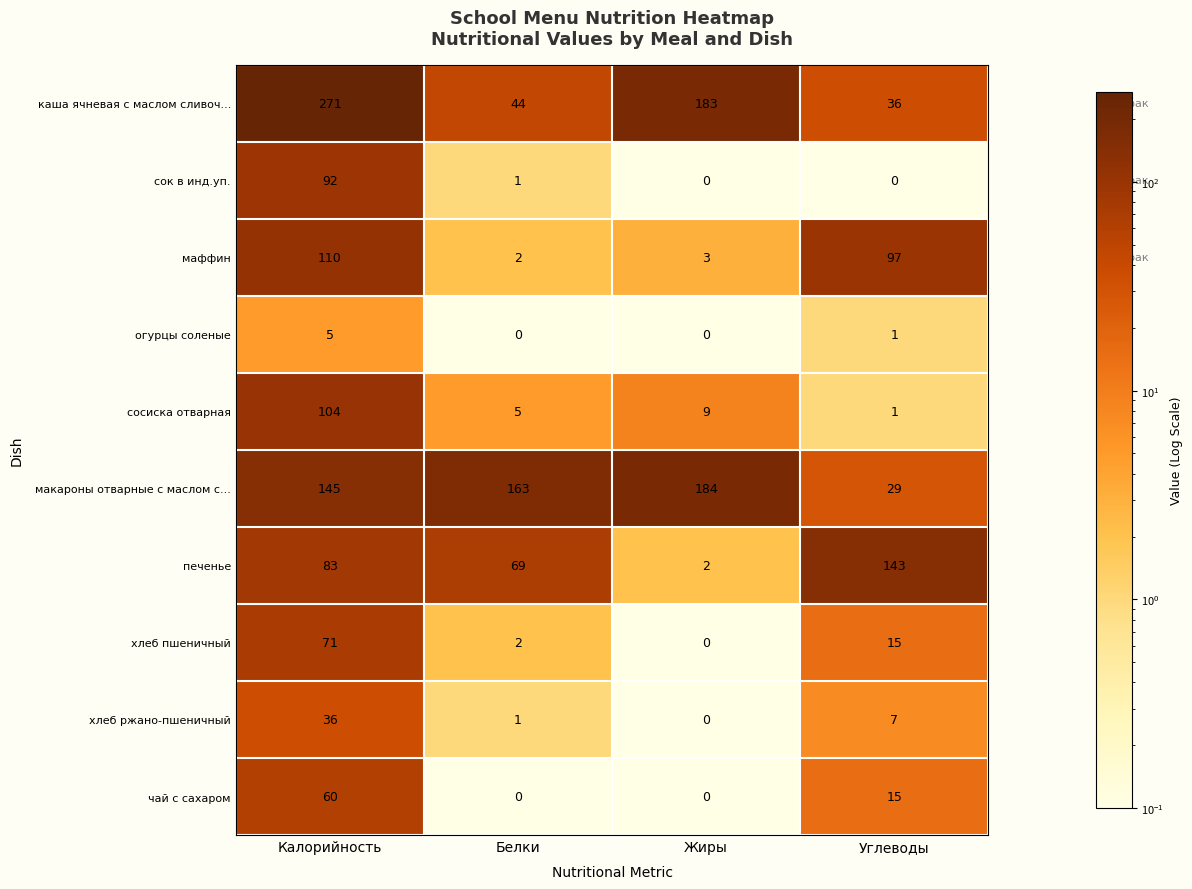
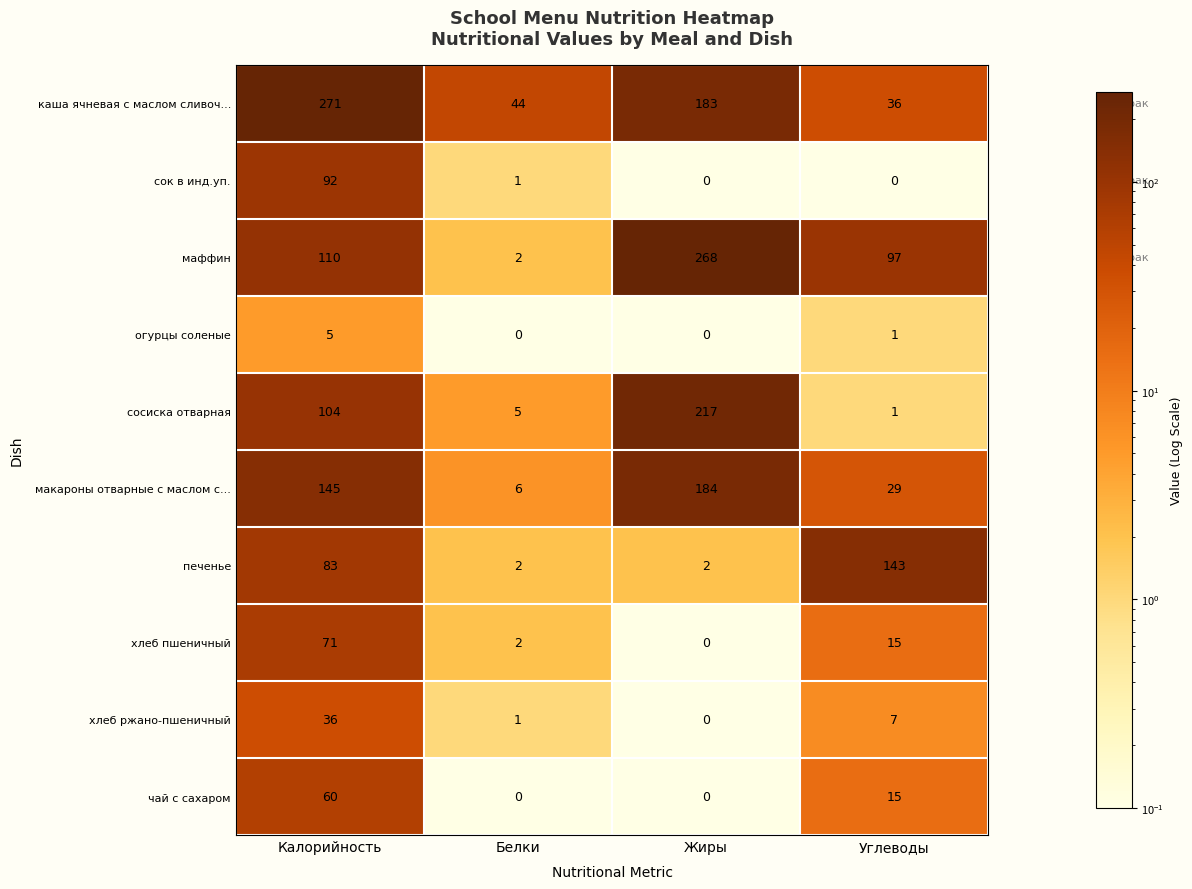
маффин, Жиры: 3 -> 268
сосиска отварная, Жиры: 9 -> 217
макароны отварные с маслом с..., Белки: 163 -> 6
печенье, Белки: 69 -> 2
